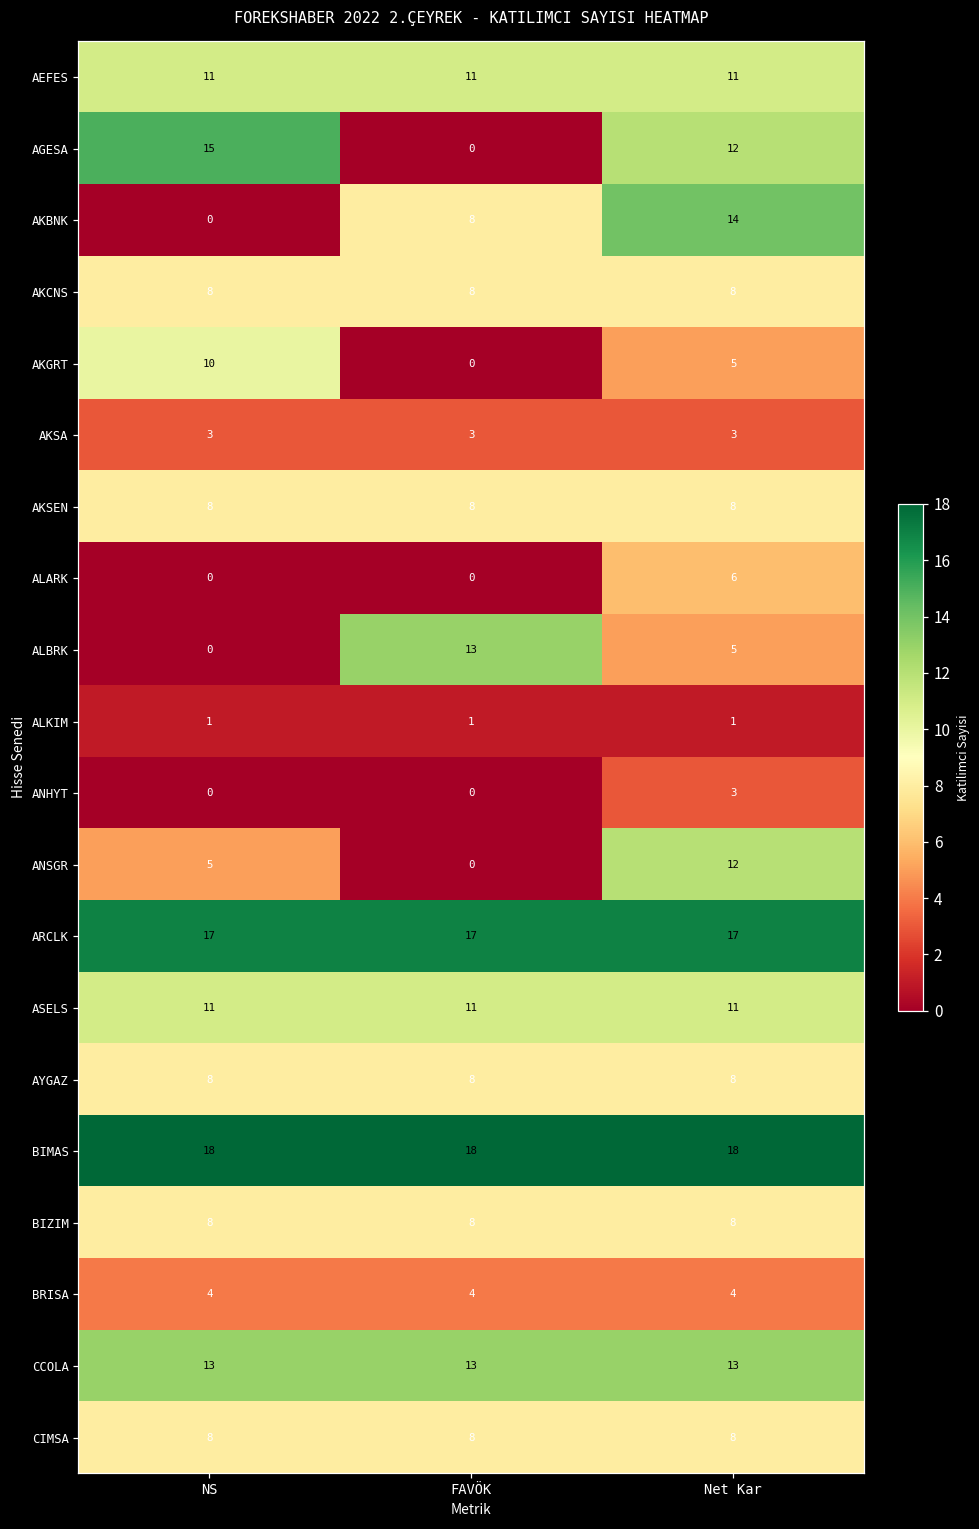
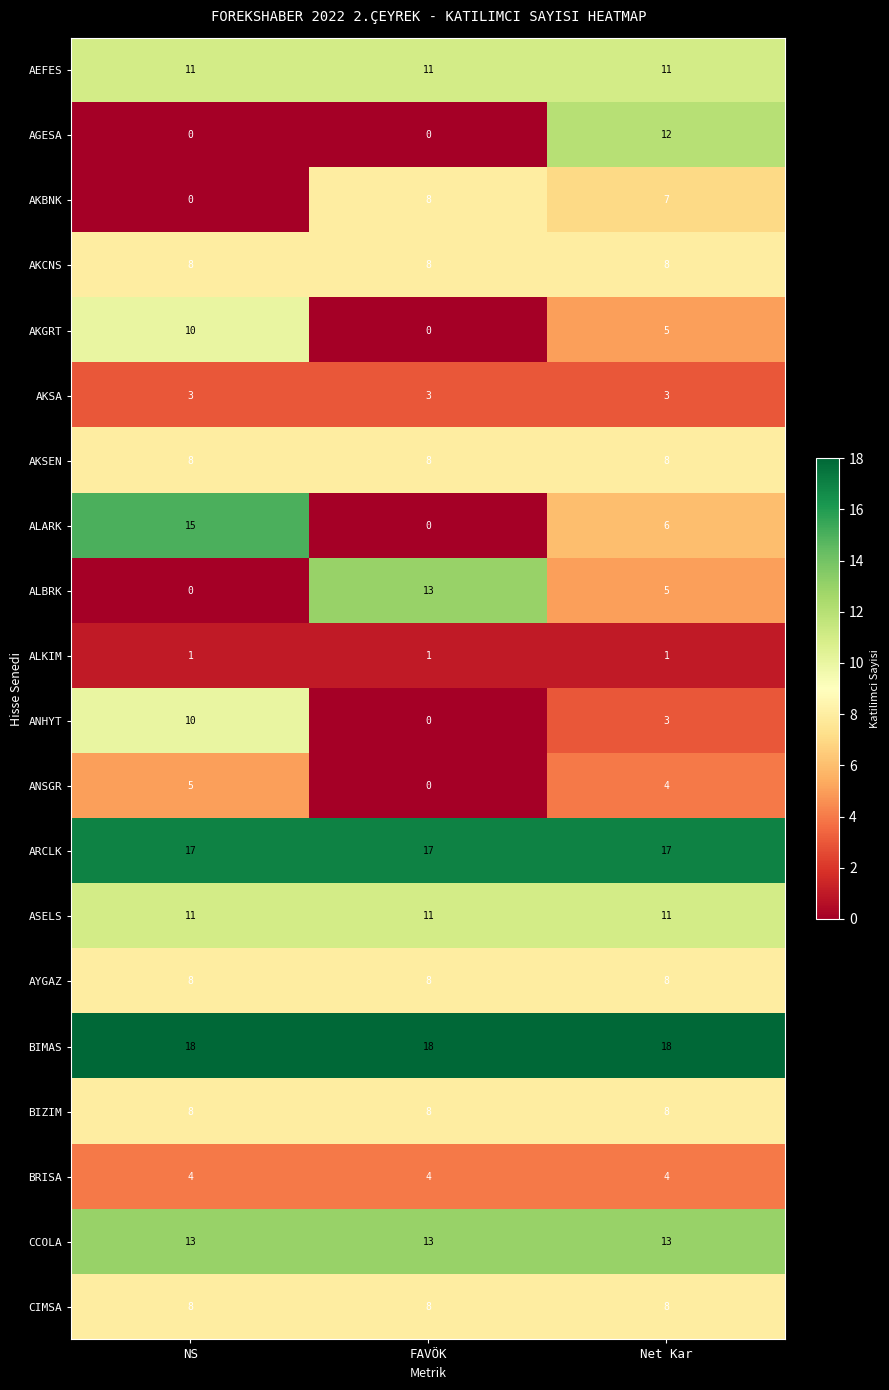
AGESA, NS: 15 -> 0
AKBNK, Net Kar: 14 -> 7
ALARK, NS: 0 -> 15
ANHYT, NS: 0 -> 10
ANSGR, Net Kar: 12 -> 4
